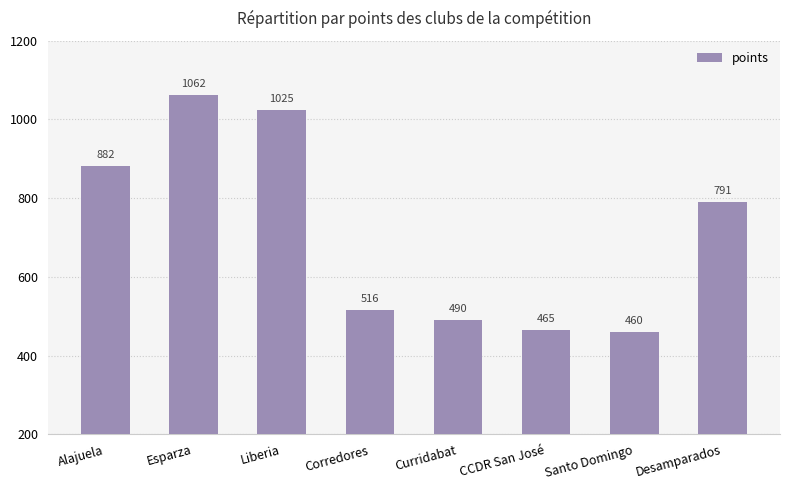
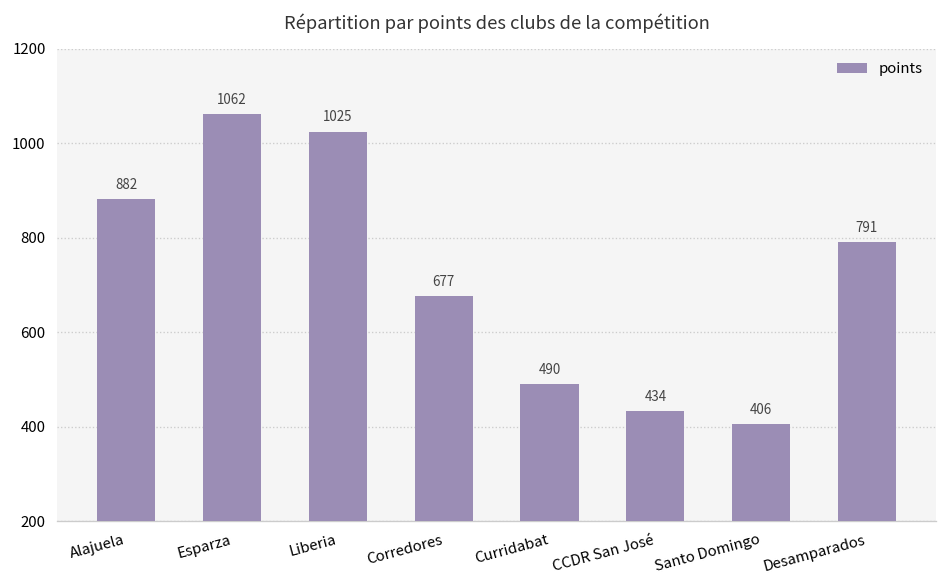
Corredores: 516 -> 677
CCDR San José: 465 -> 434
Santo Domingo: 460 -> 406
